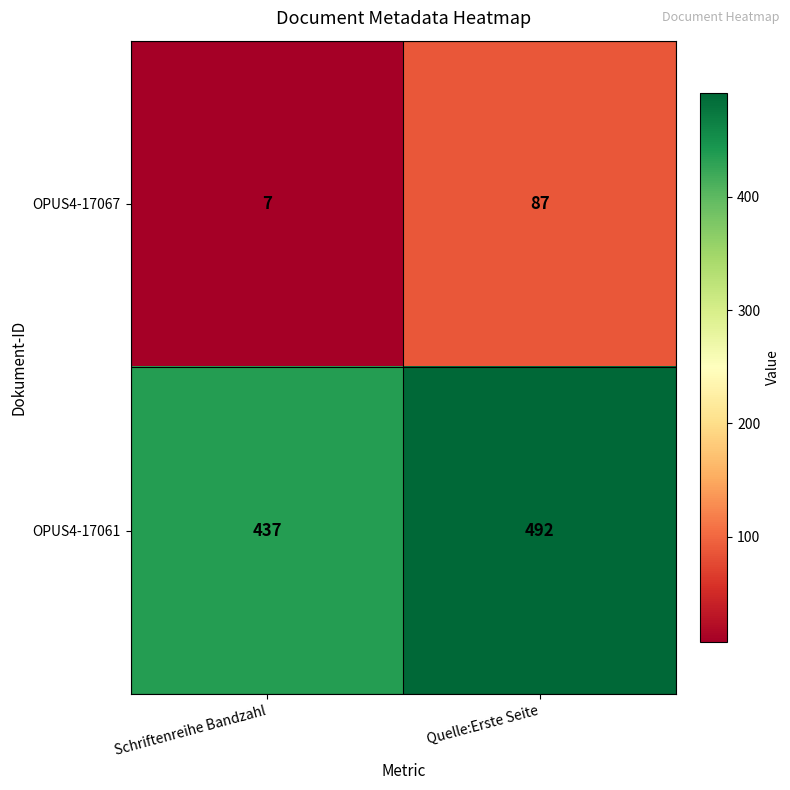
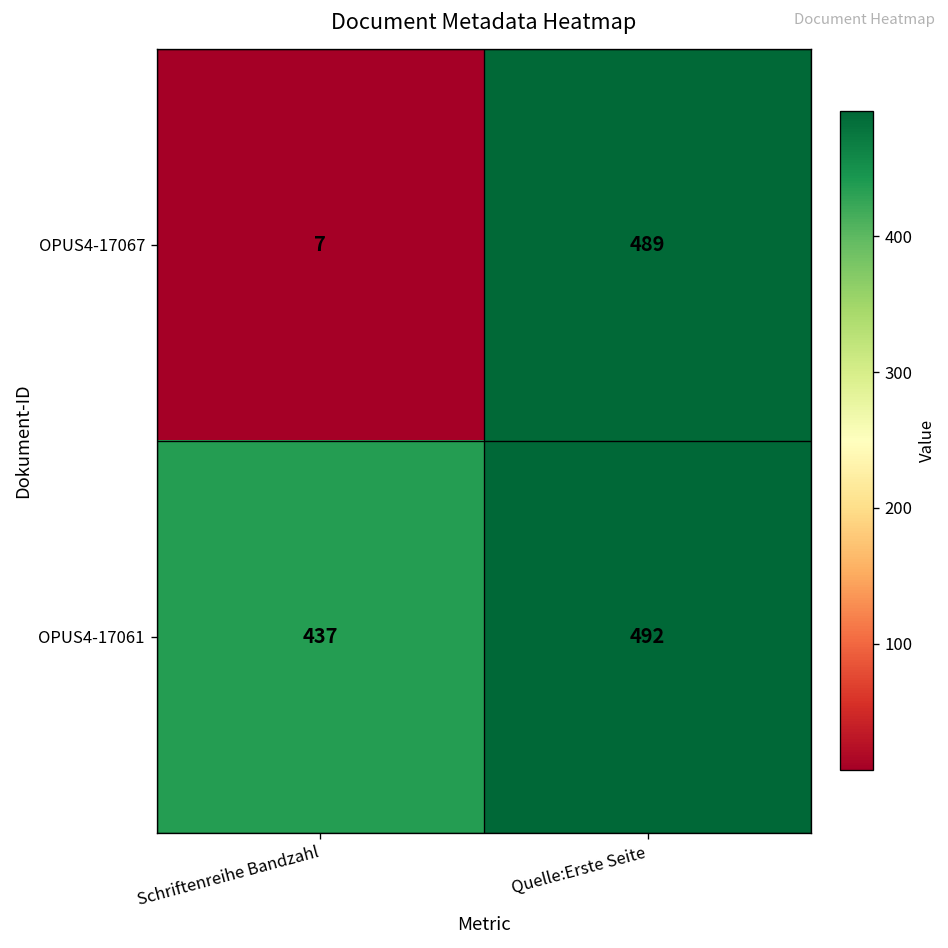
OPUS4-17067, Quelle:Erste Seite: 87 -> 489
